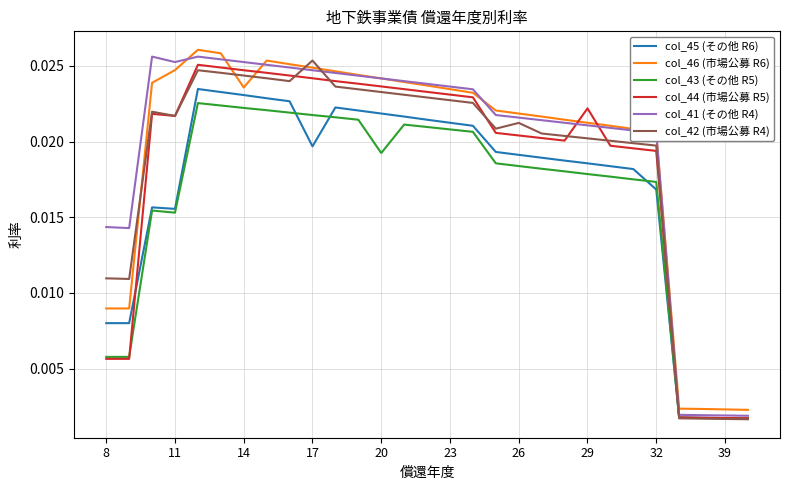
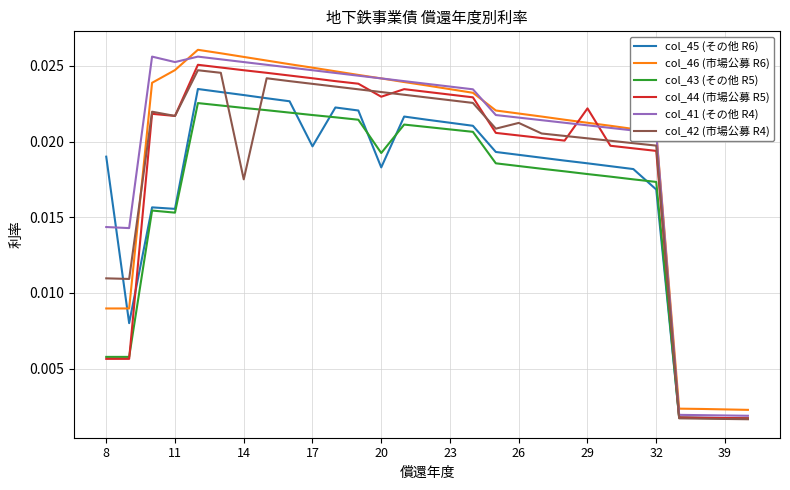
col_45 (その他 R6), 8: 0.008 -> 0.019
col_46 (市場公募 R6), 14: 0.0236 -> 0.0256
col_42 (市場公募 R4), 14: 0.0244 -> 0.0175
col_42 (市場公募 R4), 17: 0.0254 -> 0.0238
col_45 (その他 R6), 20: 0.0219 -> 0.0183
col_44 (市場公募 R5), 20: 0.0236 -> 0.0230
